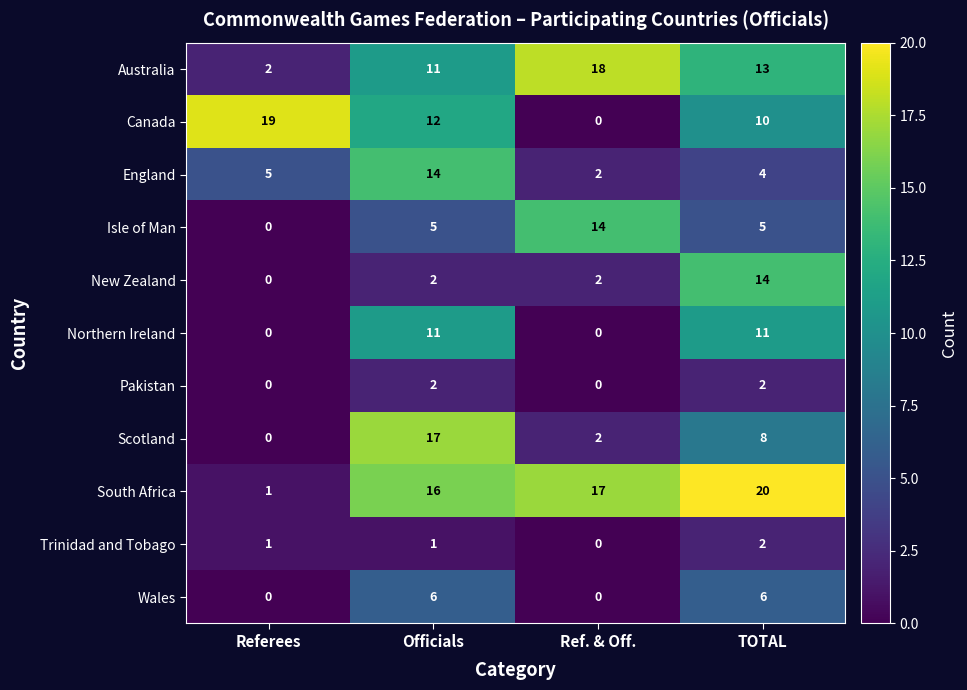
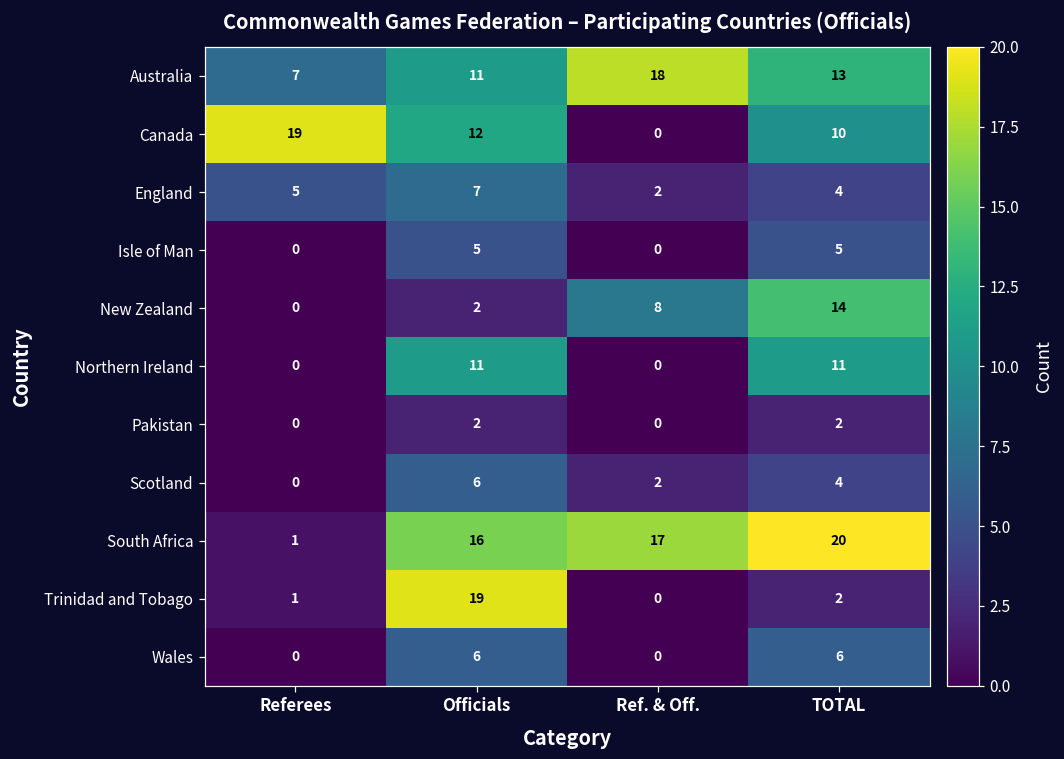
Australia, Referees: 2 -> 7
England, Officials: 14 -> 7
Isle of Man, Ref. & Off.: 14 -> 0
New Zealand, Ref. & Off.: 2 -> 8
Scotland, Officials: 17 -> 6
Scotland, TOTAL: 8 -> 4
Trinidad and Tobago, Officials: 1 -> 19
